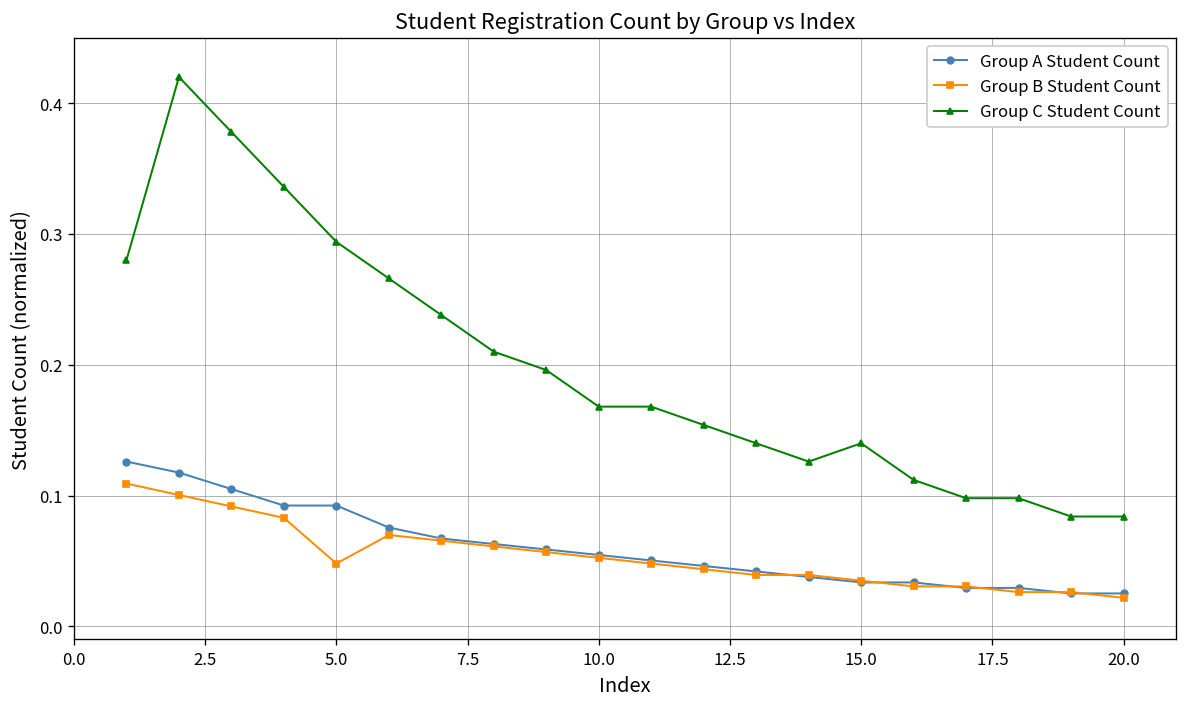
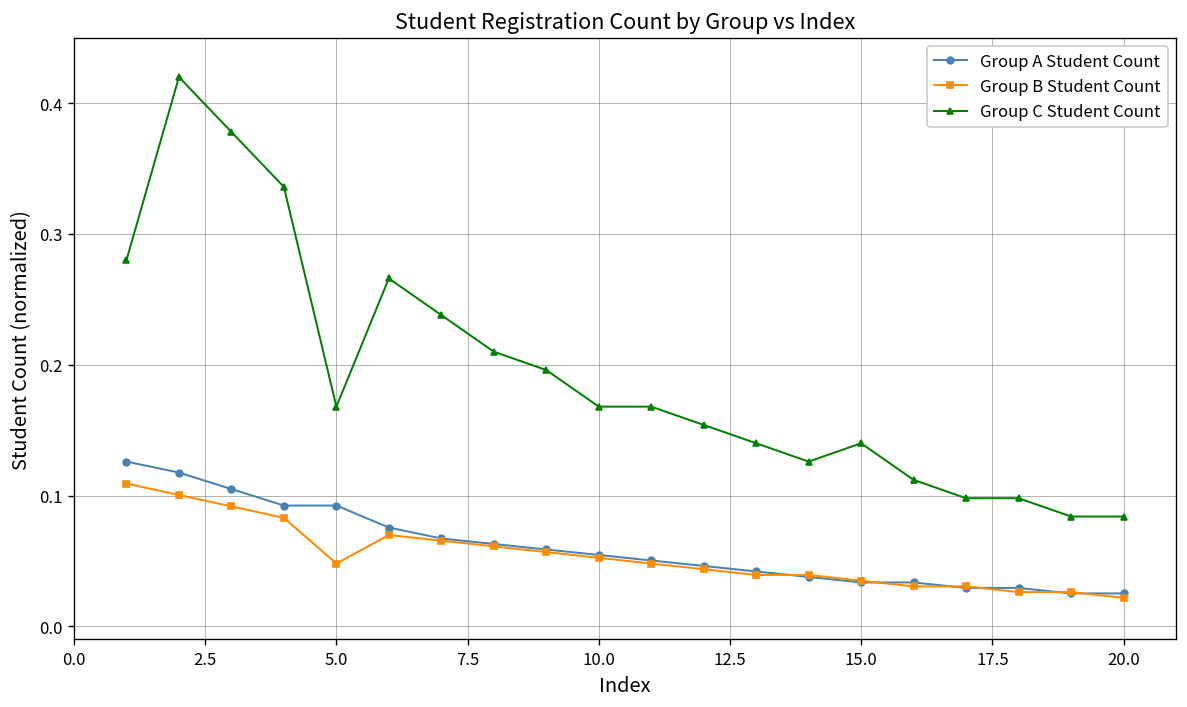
Group C Student Count, 5.0: 0.294 -> 0.168
